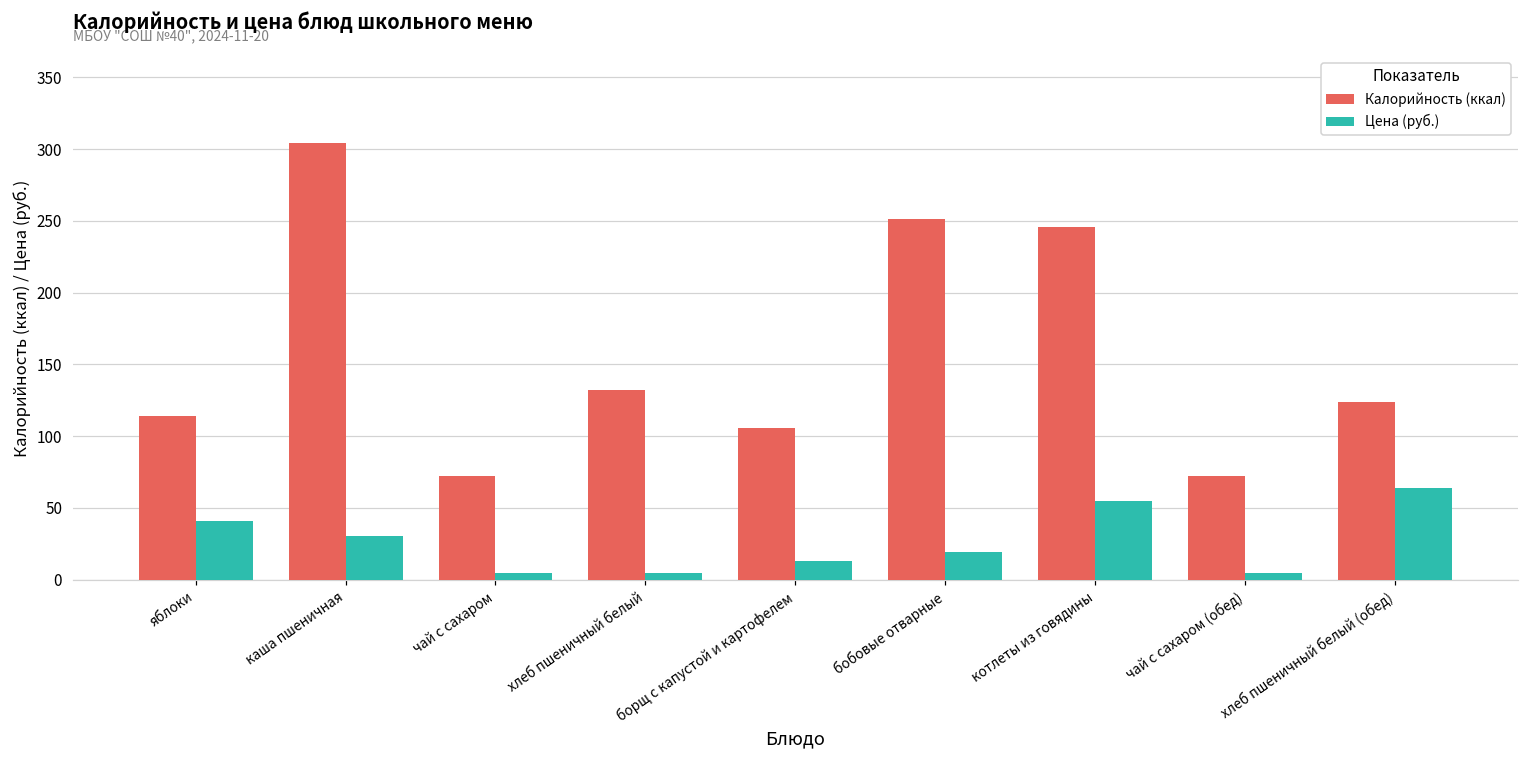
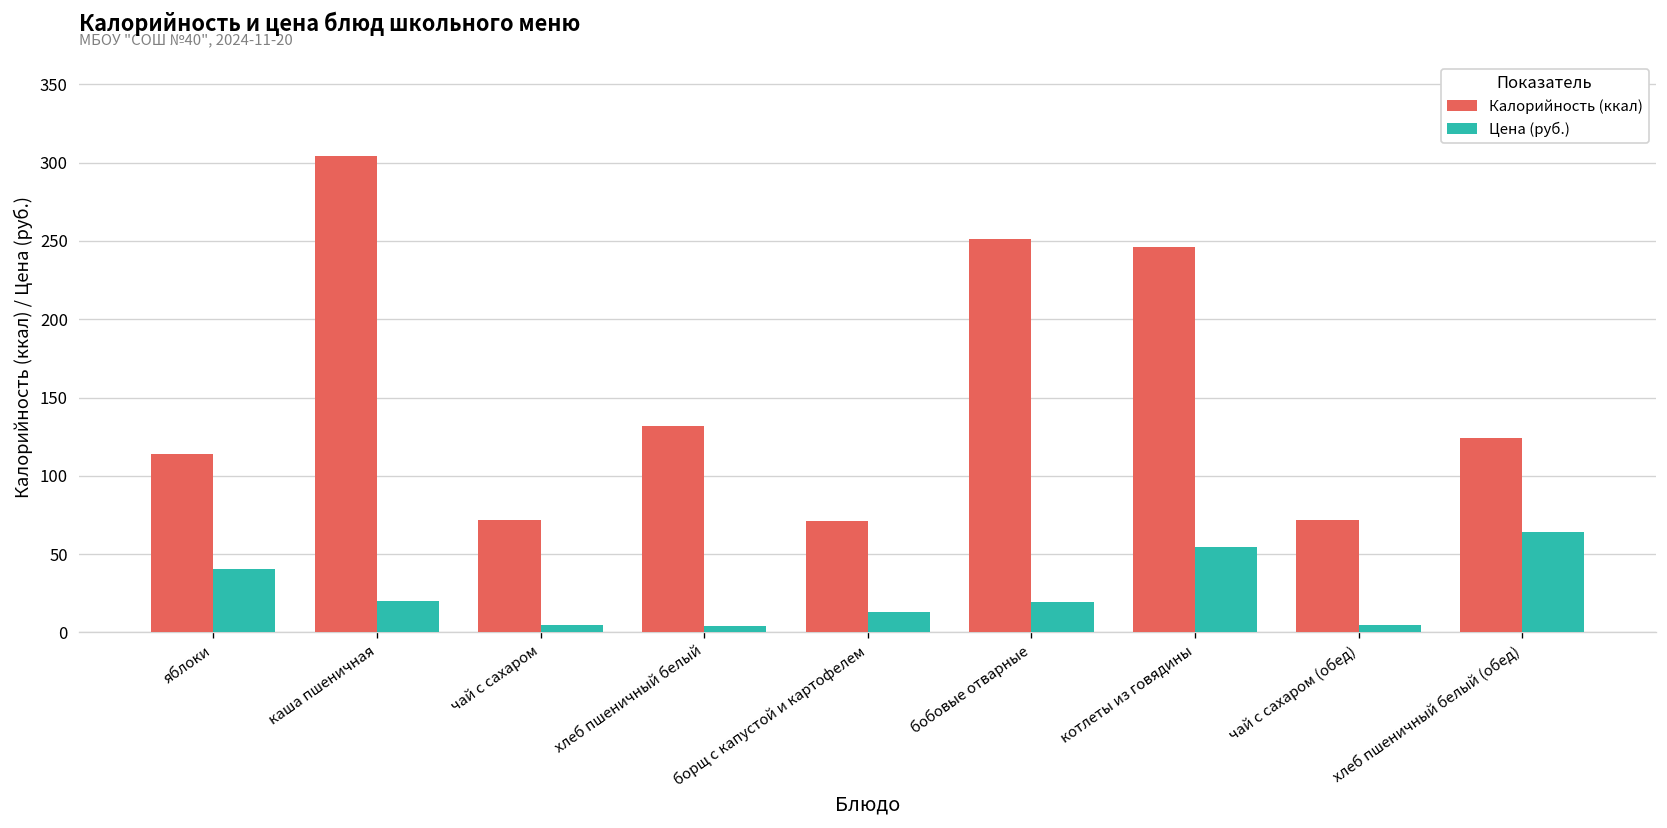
Цена (руб.), каша пшеничная: 30 -> 20
Калорийность (ккал), борщ с капустой и картофелем: 106 -> 71
